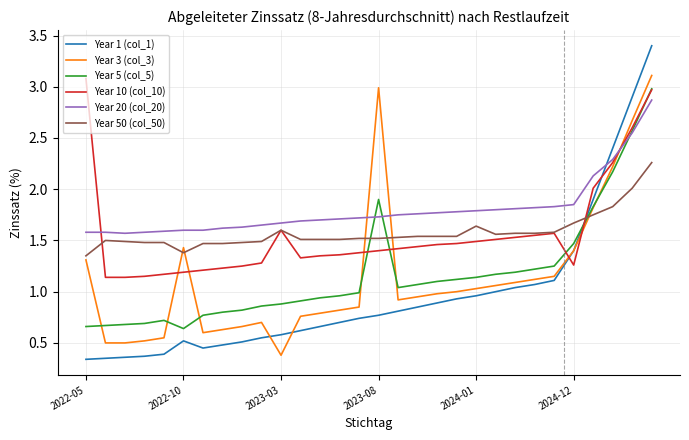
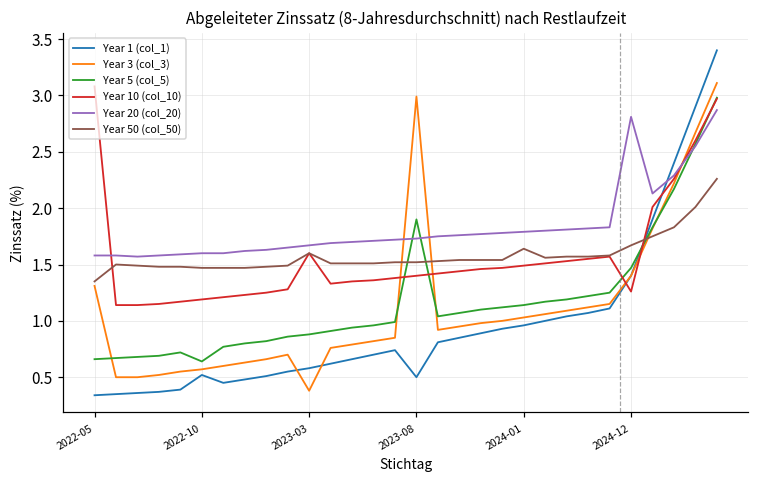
Year 3 (col_3), 2022-10: 1.43 -> 0.57
Year 50 (col_50), 2022-10: 1.38 -> 1.47
Year 1 (col_1), 2023-08: 0.77 -> 0.50
Year 20 (col_20), 2024-12: 1.85 -> 2.81
